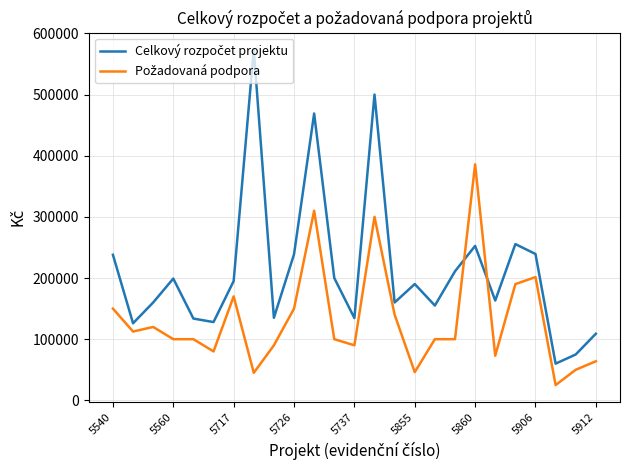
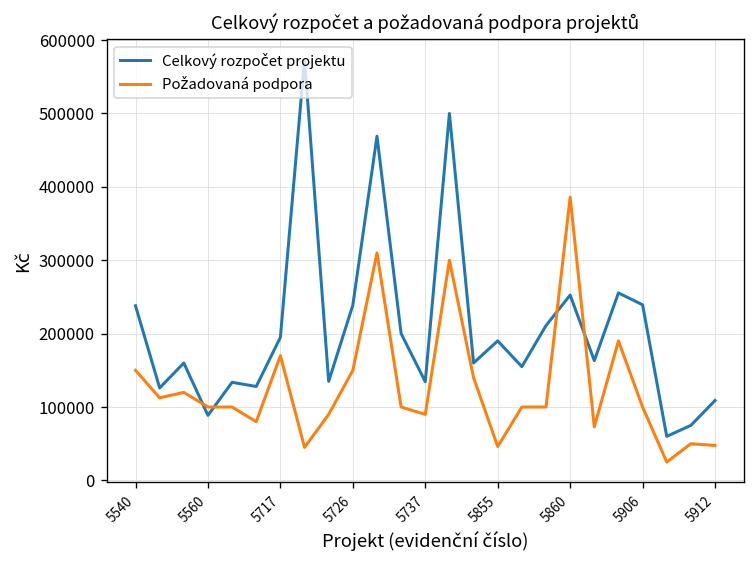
Celkový rozpočet projektu, 5560: 200000 -> 90000
Požadovaná podpora, 5906: 200000 -> 100000
Požadovaná podpora, 5912: 60000 -> 50000
